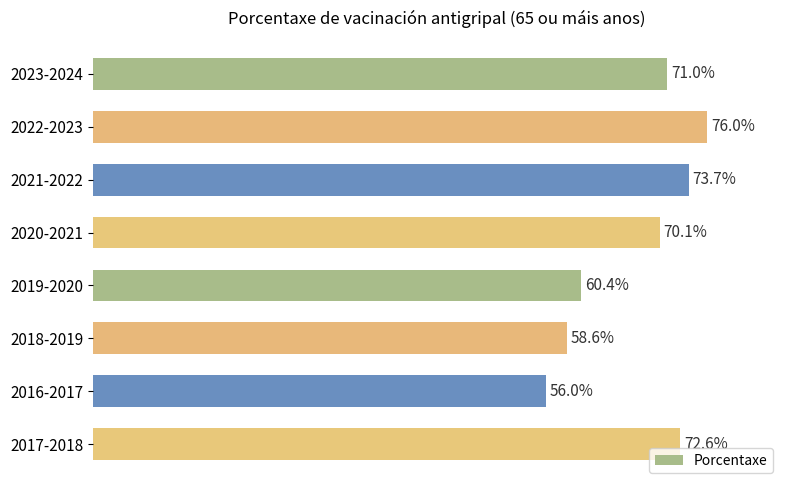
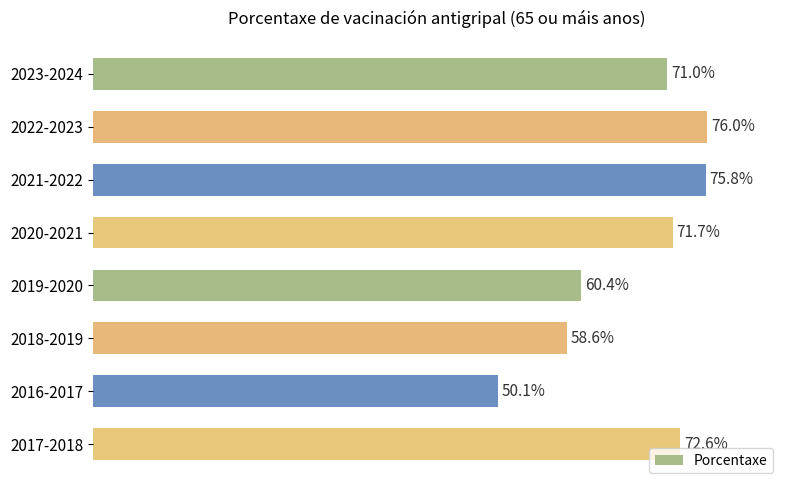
2021-2022: 73.7% -> 75.8%
2020-2021: 70.1% -> 71.7%
2016-2017: 56.0% -> 50.1%
